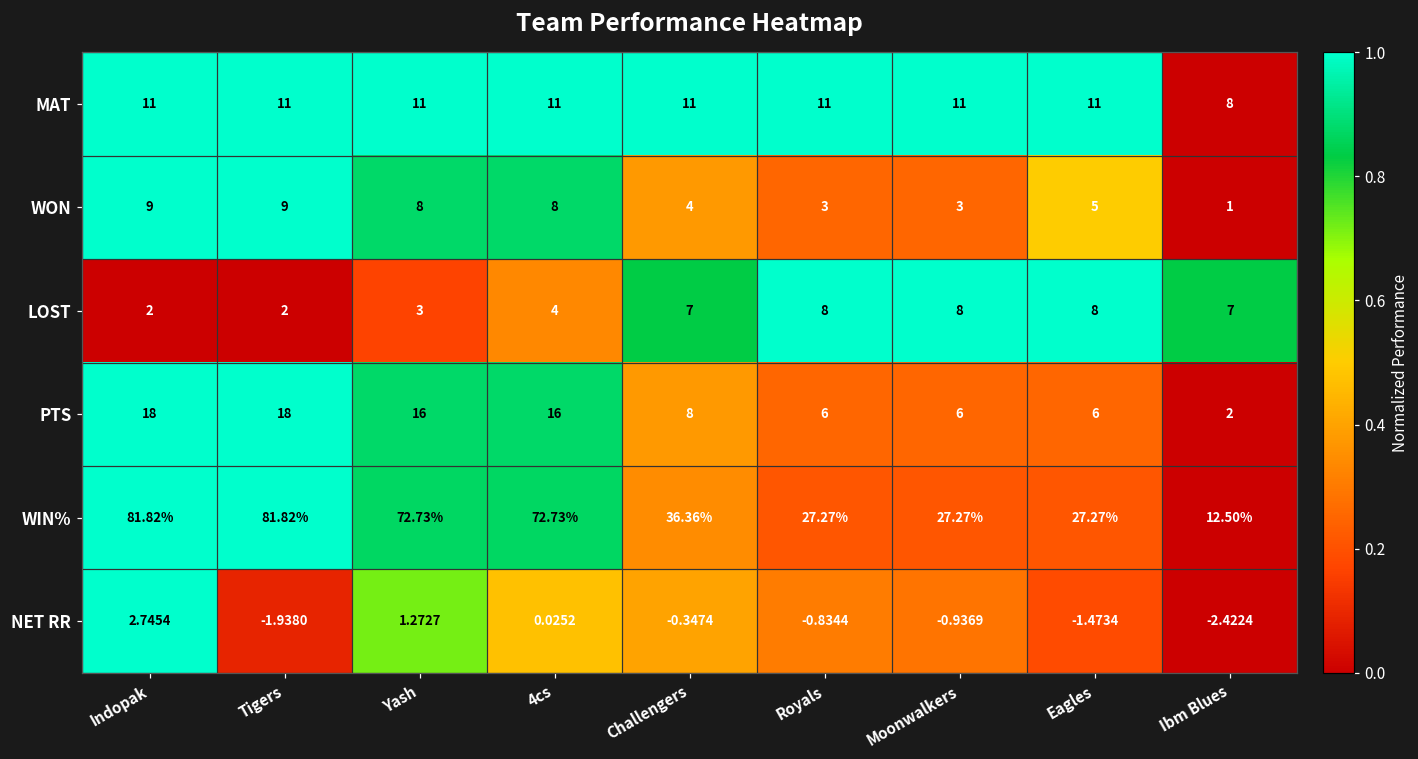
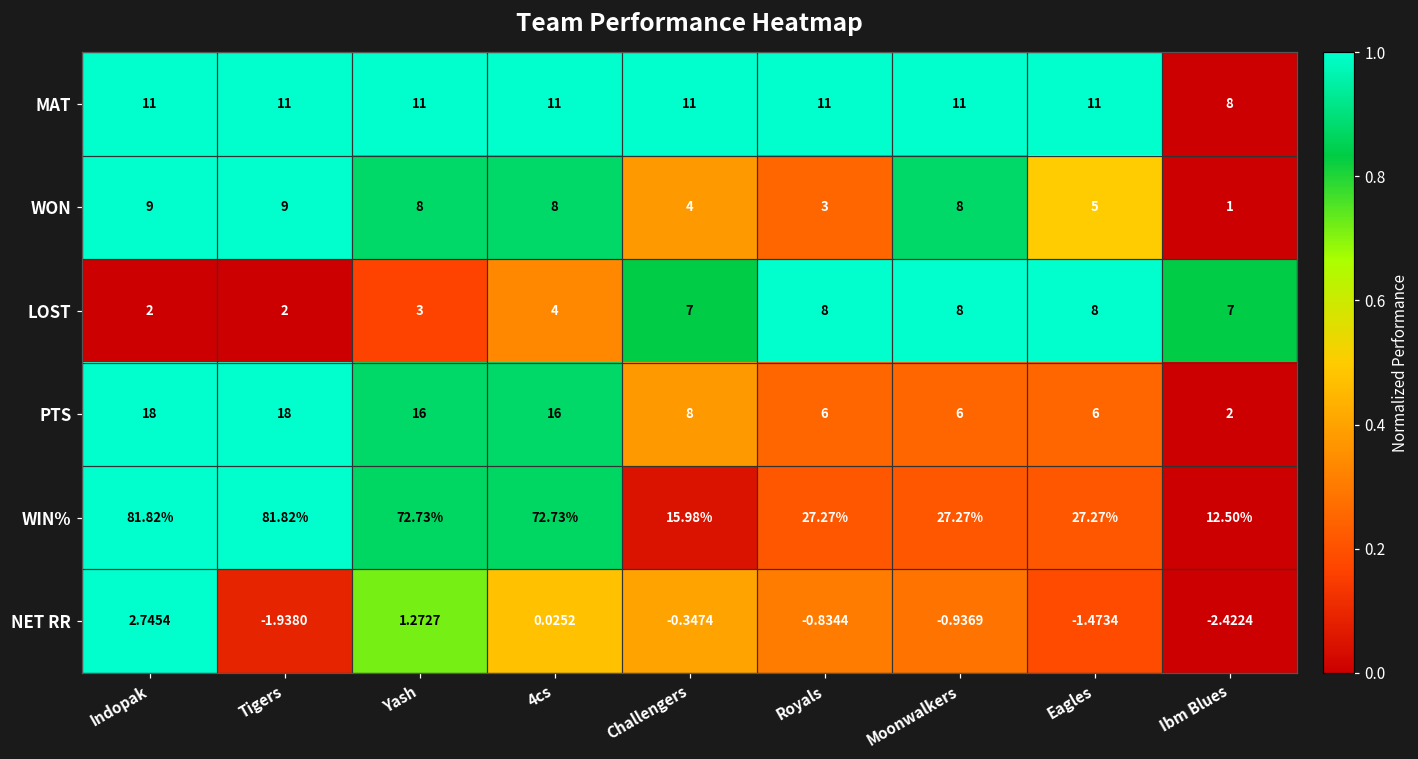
WON, Moonwalkers: 3 -> 8
WIN%, Challengers: 36.36% -> 15.98%
